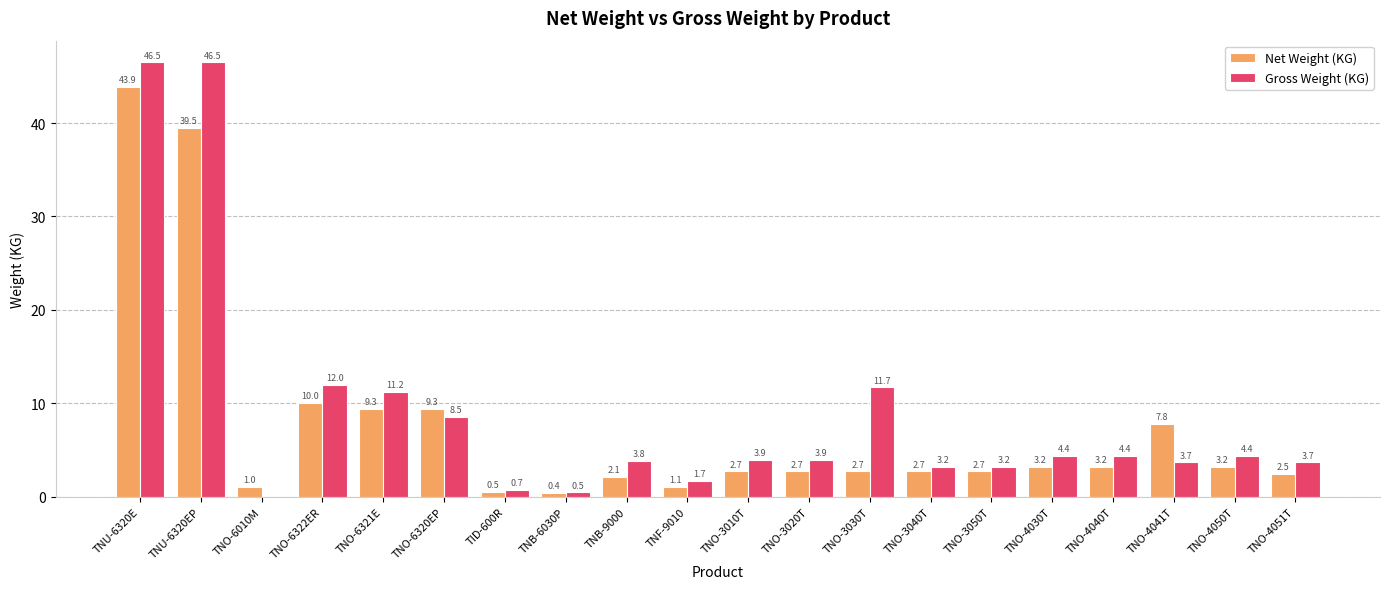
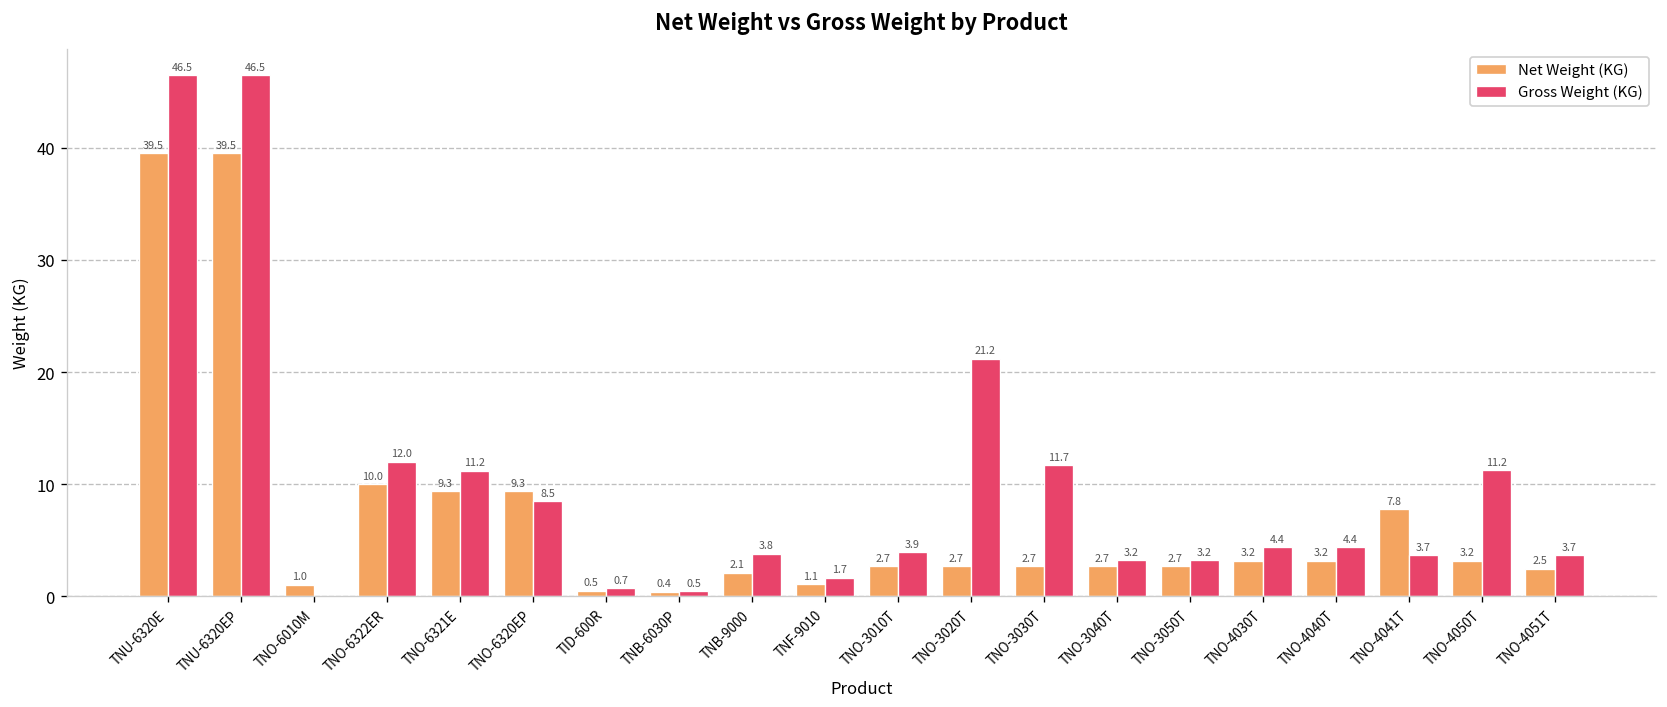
Net Weight (KG), TNU-6320E: 43.9 -> 39.5
Gross Weight (KG), TNO-3020T: 3.9 -> 21.2
Gross Weight (KG), TNO-4050T: 4.4 -> 11.2
